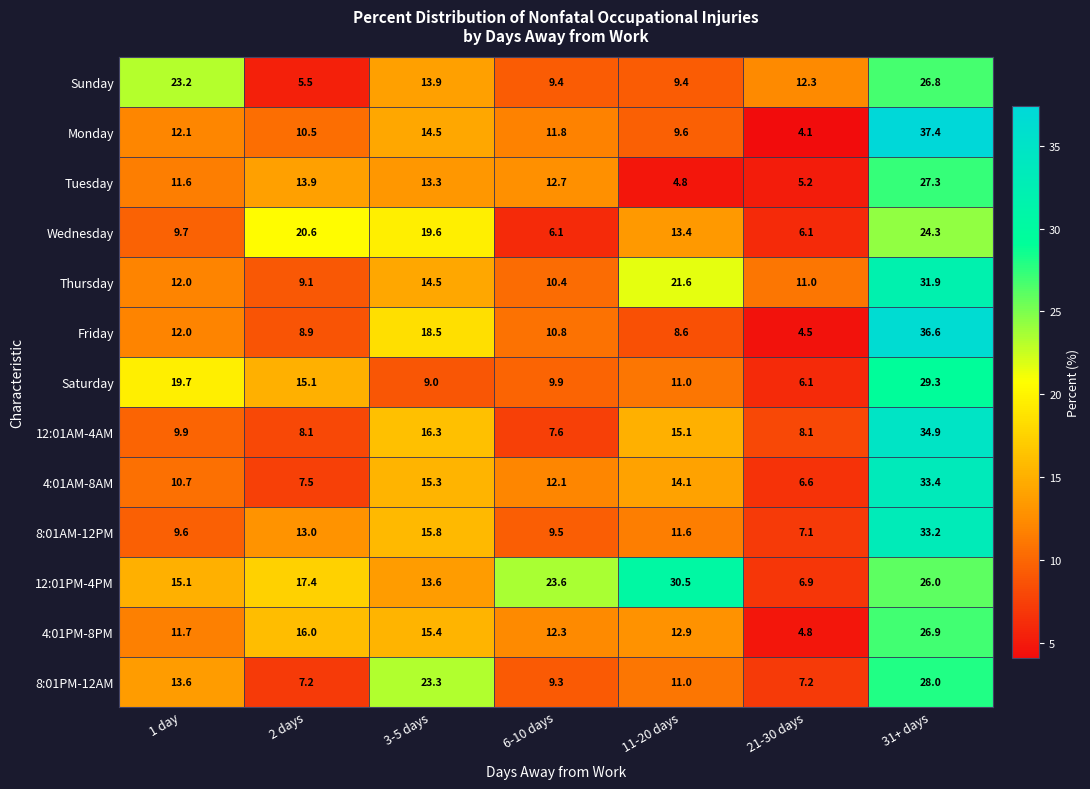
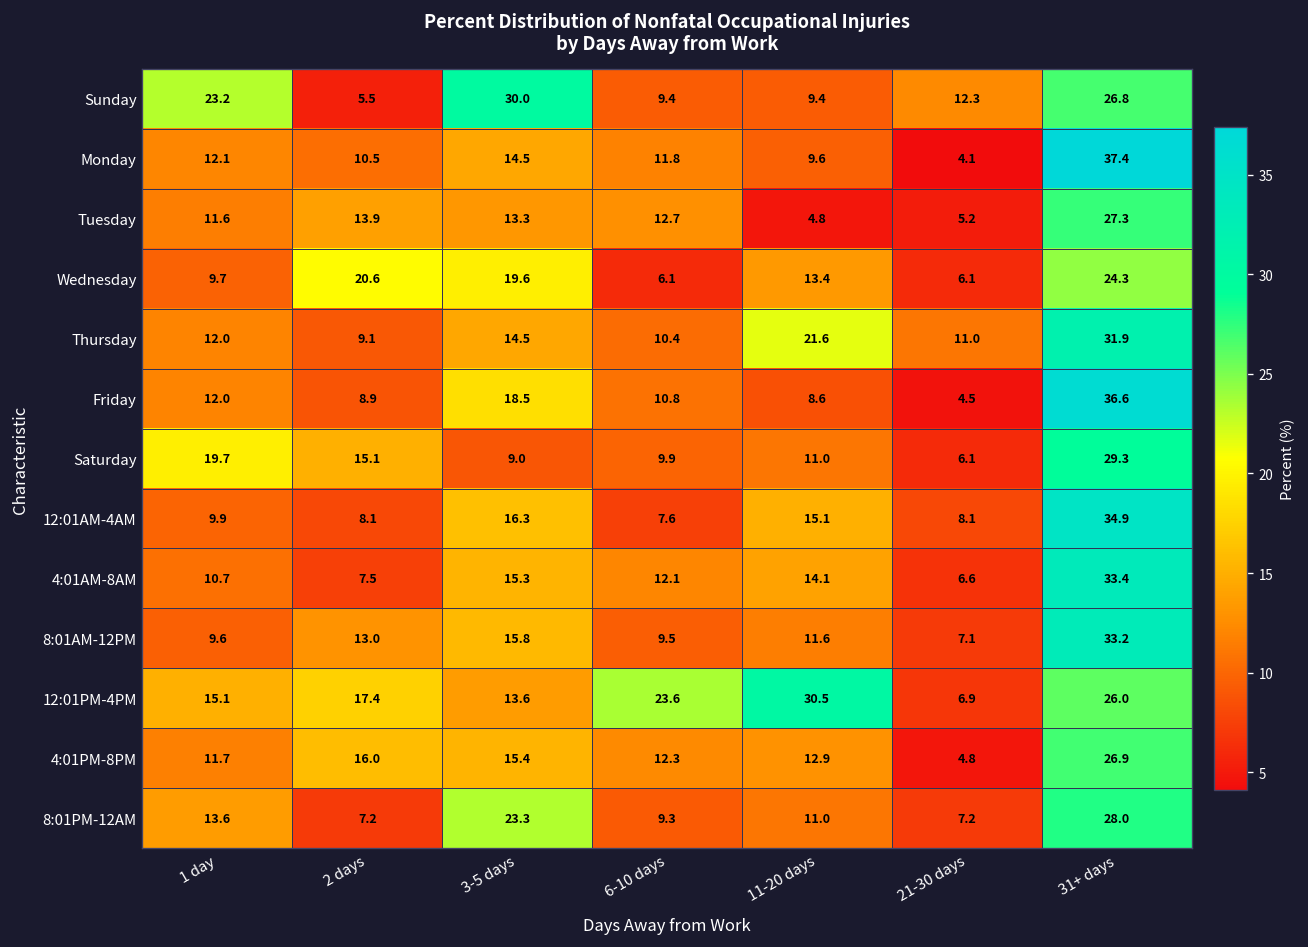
Sunday, 3-5 days: 13.9 -> 30.0
